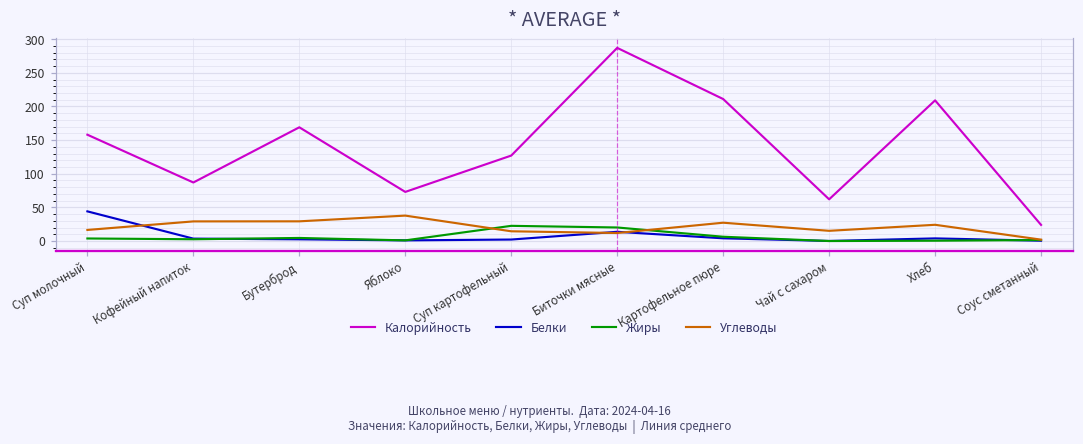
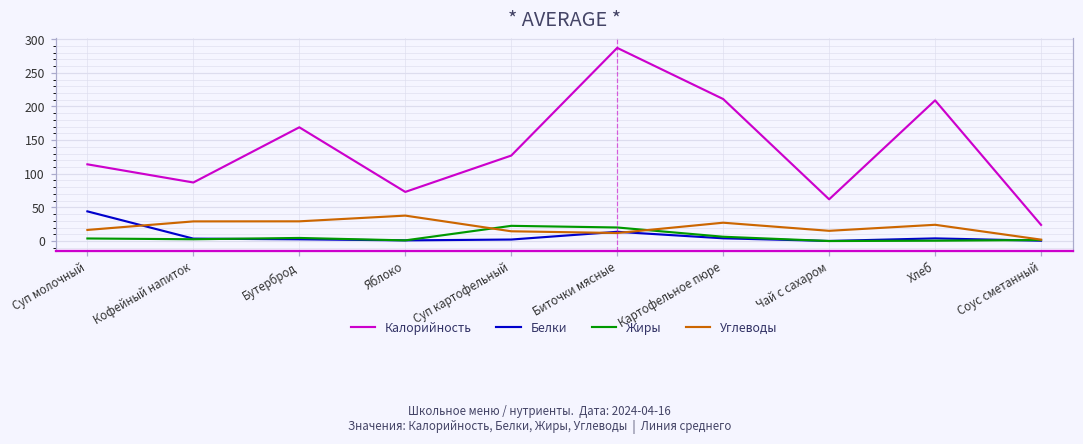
Калорийность, Суп молочный: 160 -> 110
